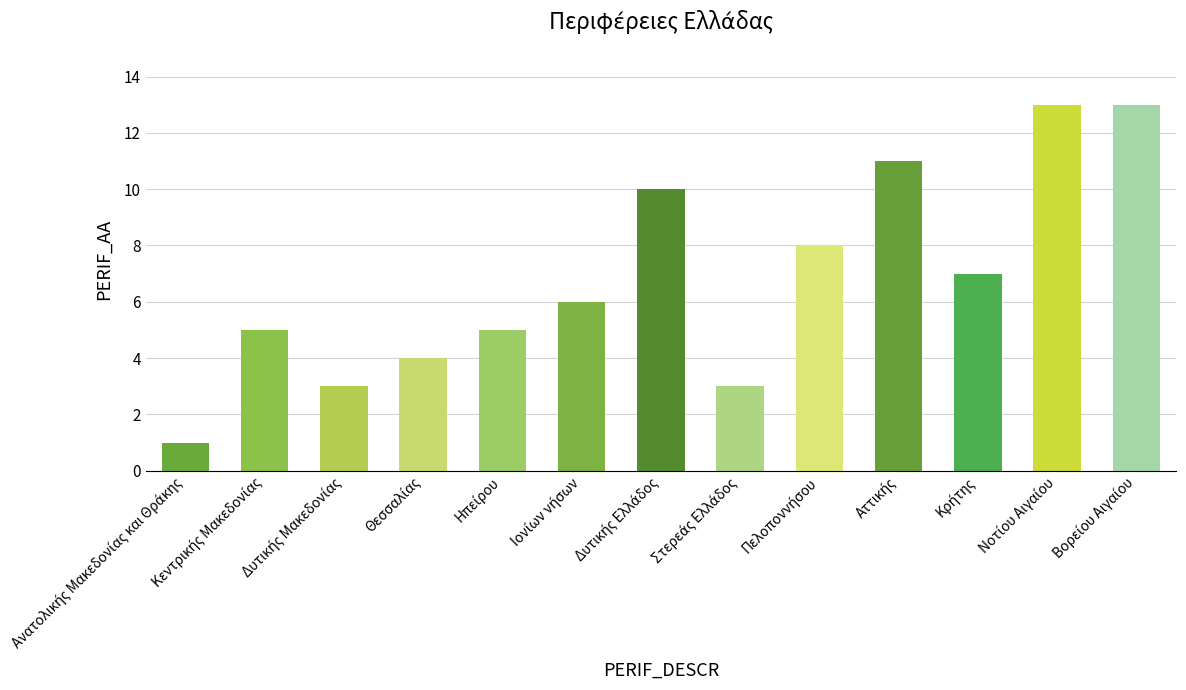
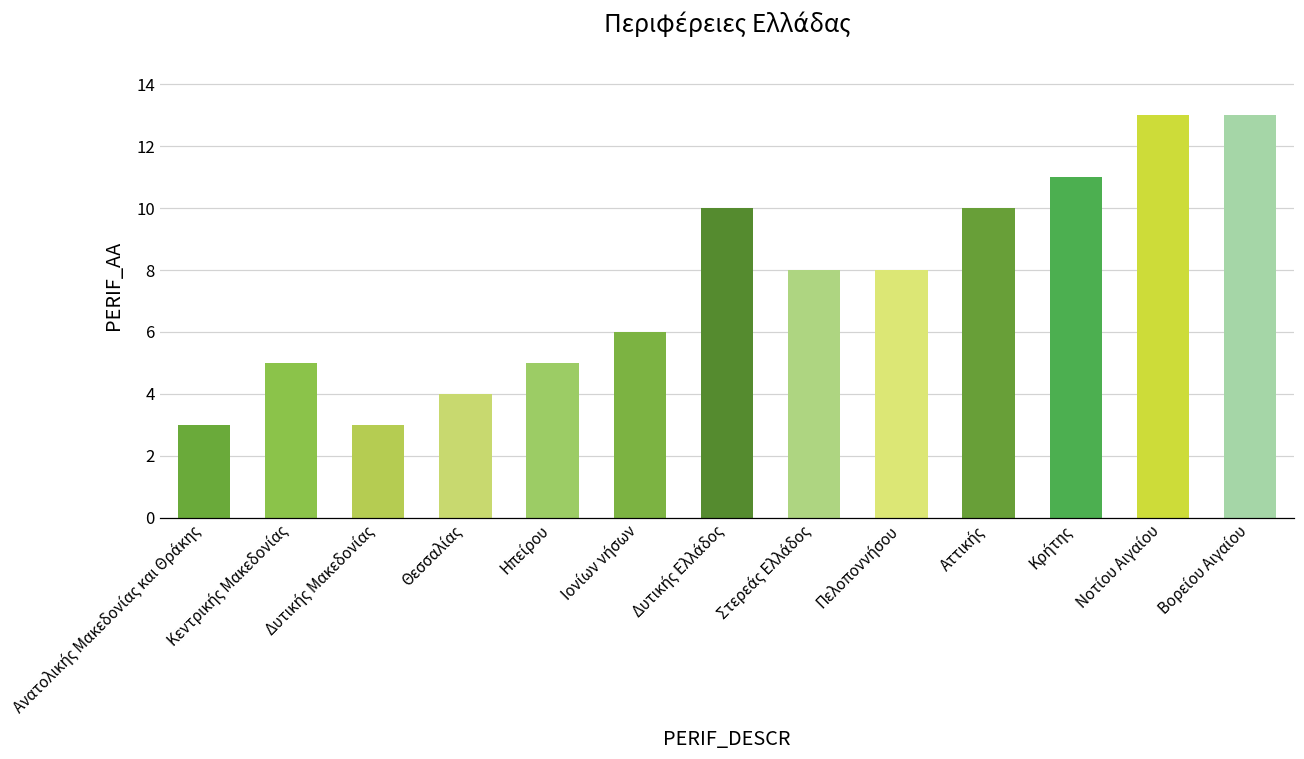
Ανατολικής Μακεδονίας και Θράκης: 1 -> 3
Στερεάς Ελλάδος: 3 -> 8
Αττικής: 11 -> 10
Κρήτης: 7 -> 11
